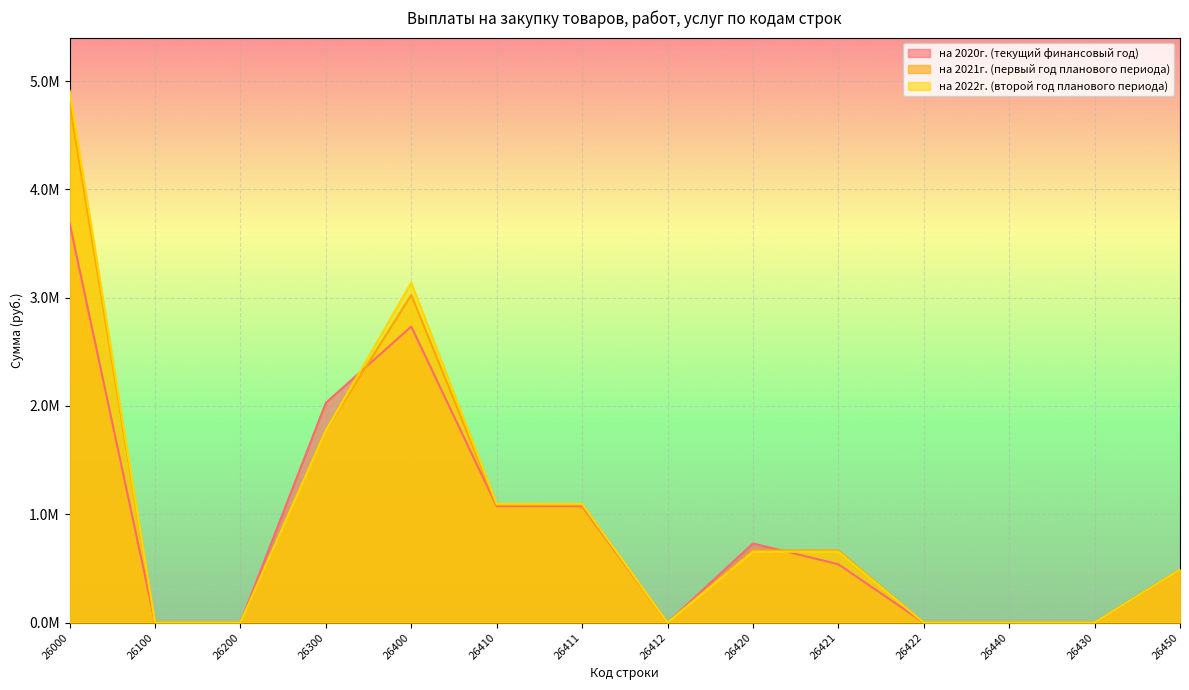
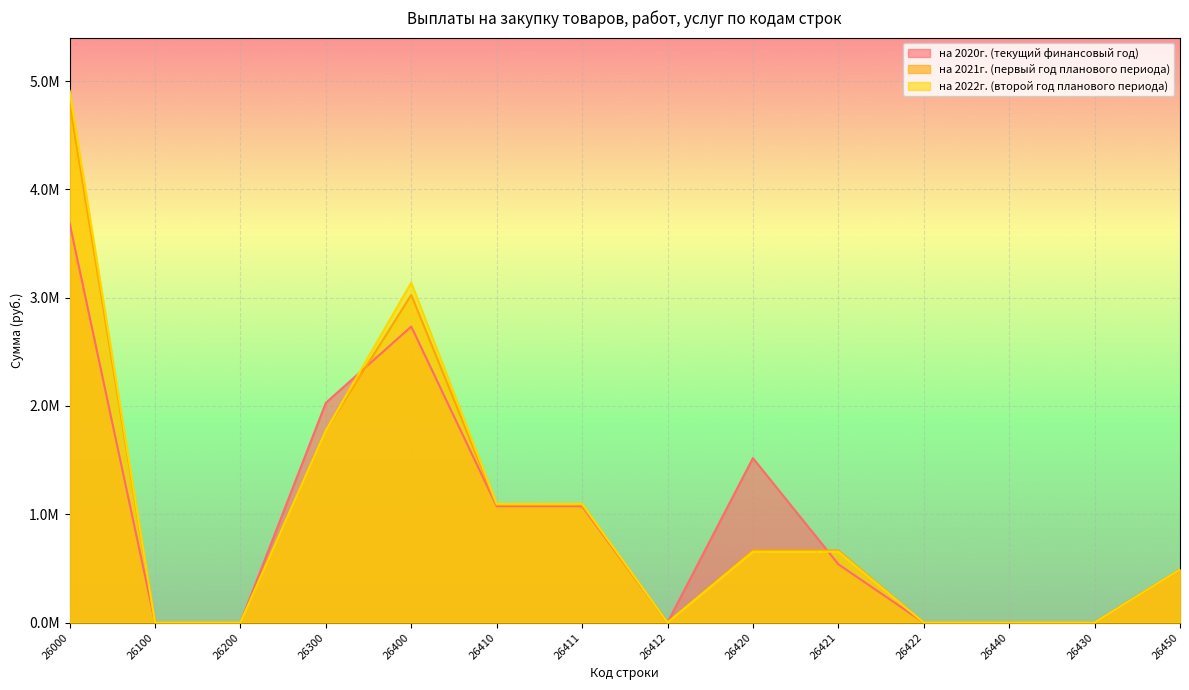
на 2020г. (текущий финансовый год), 26420: 730000 -> 1520000
